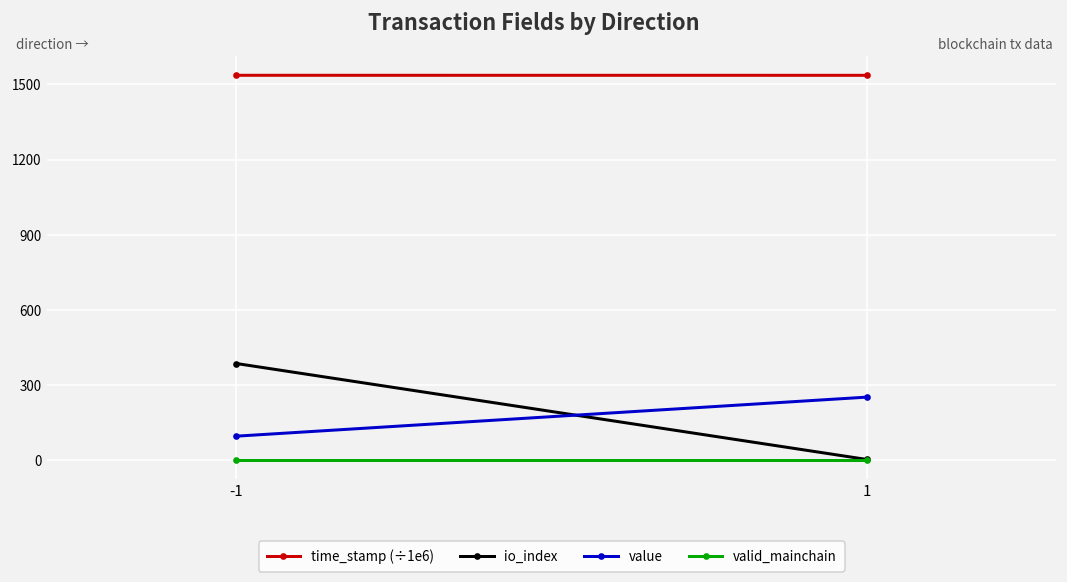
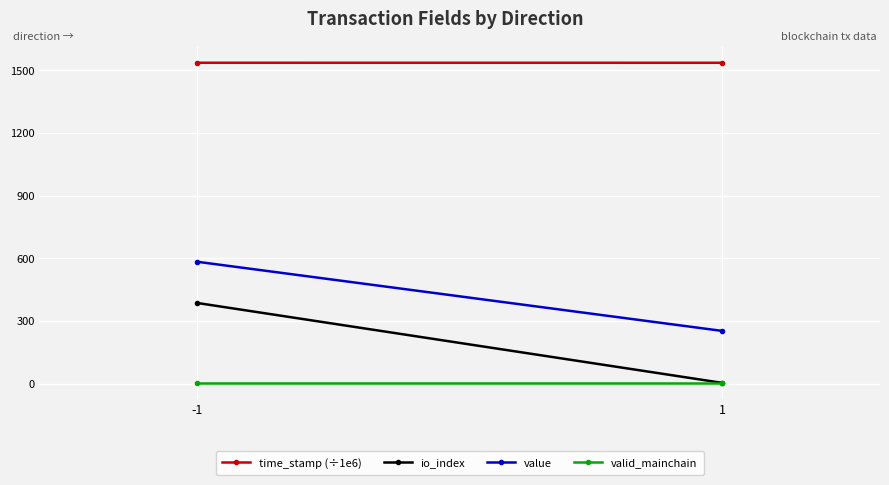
value, -1: 100 -> 580
